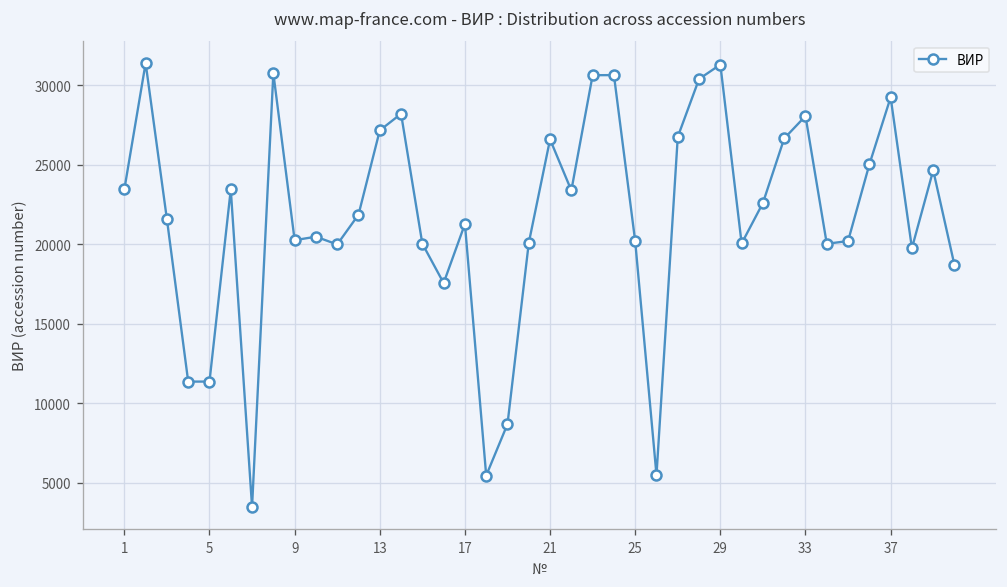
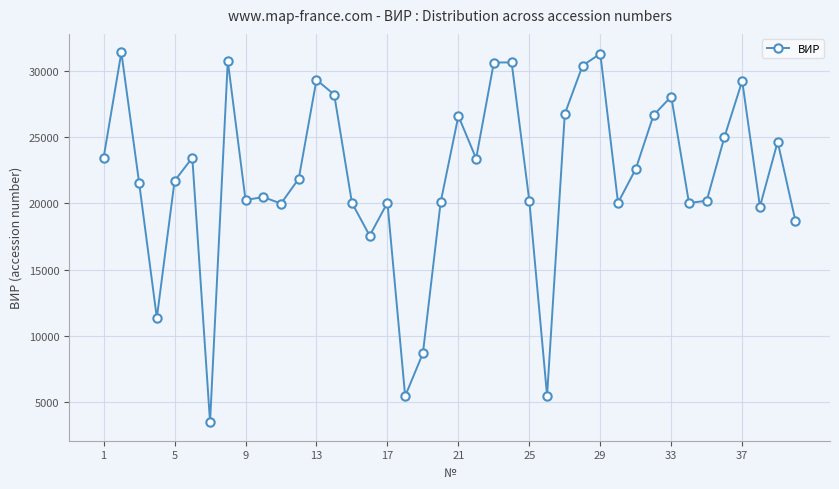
5: 11400 -> 21700
13: 27200 -> 29300
17: 21300 -> 20000
